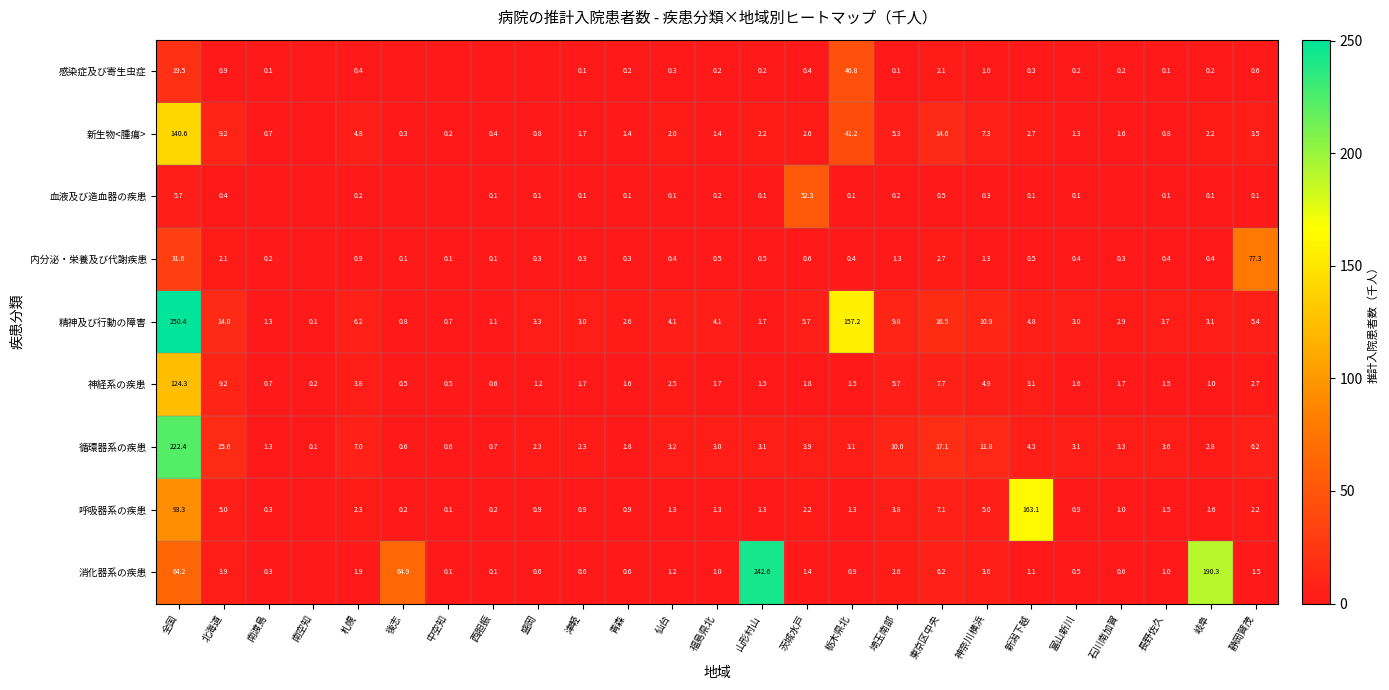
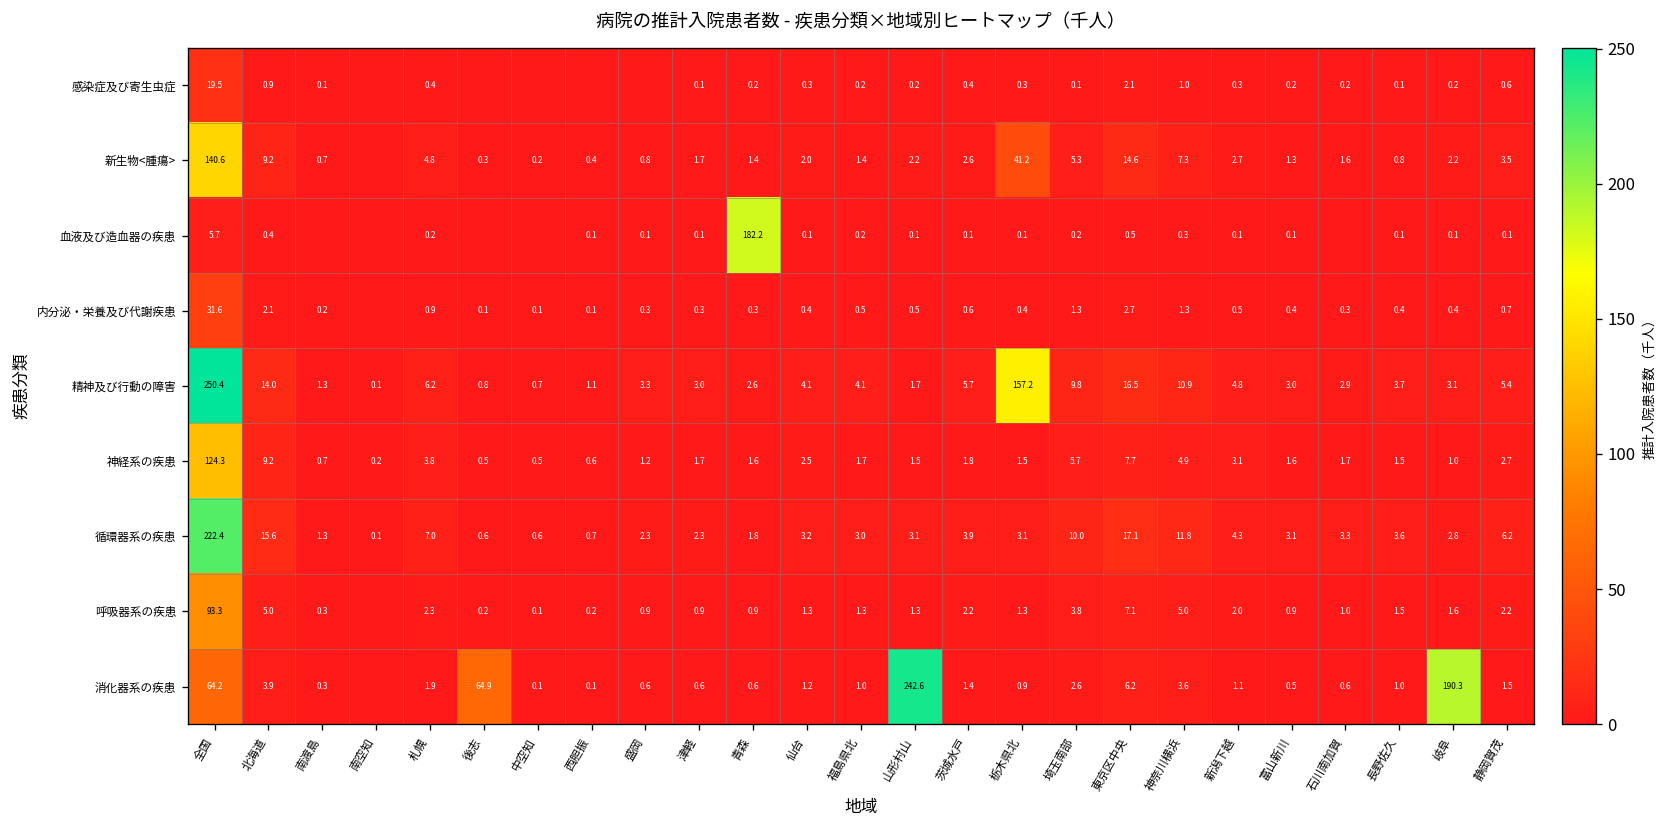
感染症及び寄生虫症, 栃木県北: 46.8 -> 0.3
血液及び造血器の疾患, 青森: 0.1 -> 182.2
血液及び造血器の疾患, 茨城水戸: 52.3 -> 0.1
内分泌・栄養及び代謝疾患, 静岡賀茂: 77.3 -> 0.7
呼吸器系の疾患, 新潟下越: 163.1 -> 2.0
